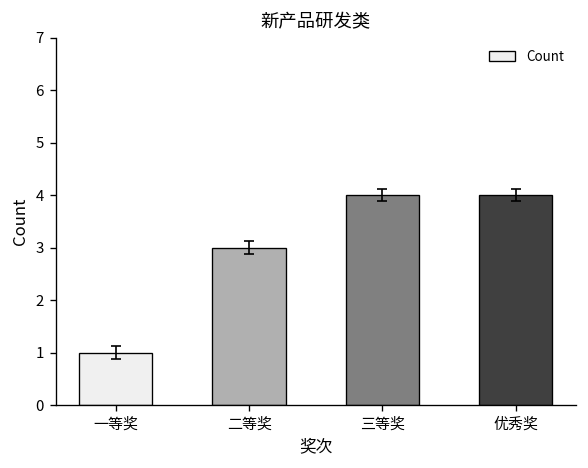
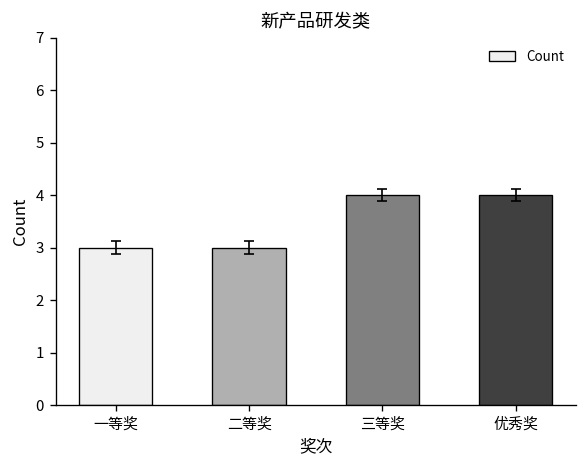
Count, 一等奖: 1 -> 3
